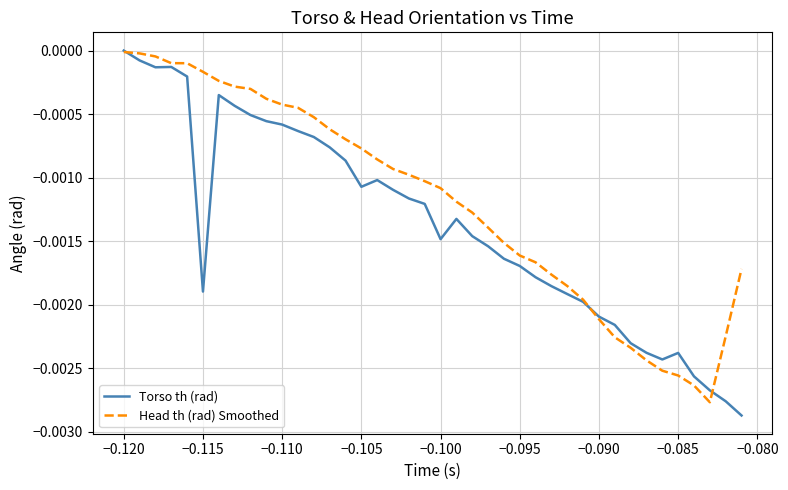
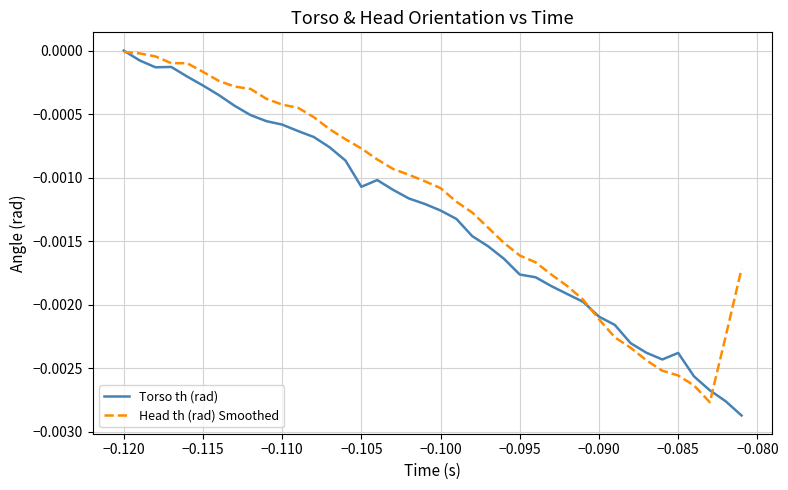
Torso th (rad), −0.115: -0.00190 -> -0.00027
Torso th (rad), −0.100: -0.00148 -> -0.00126
Torso th (rad), −0.095: -0.00170 -> -0.00176
